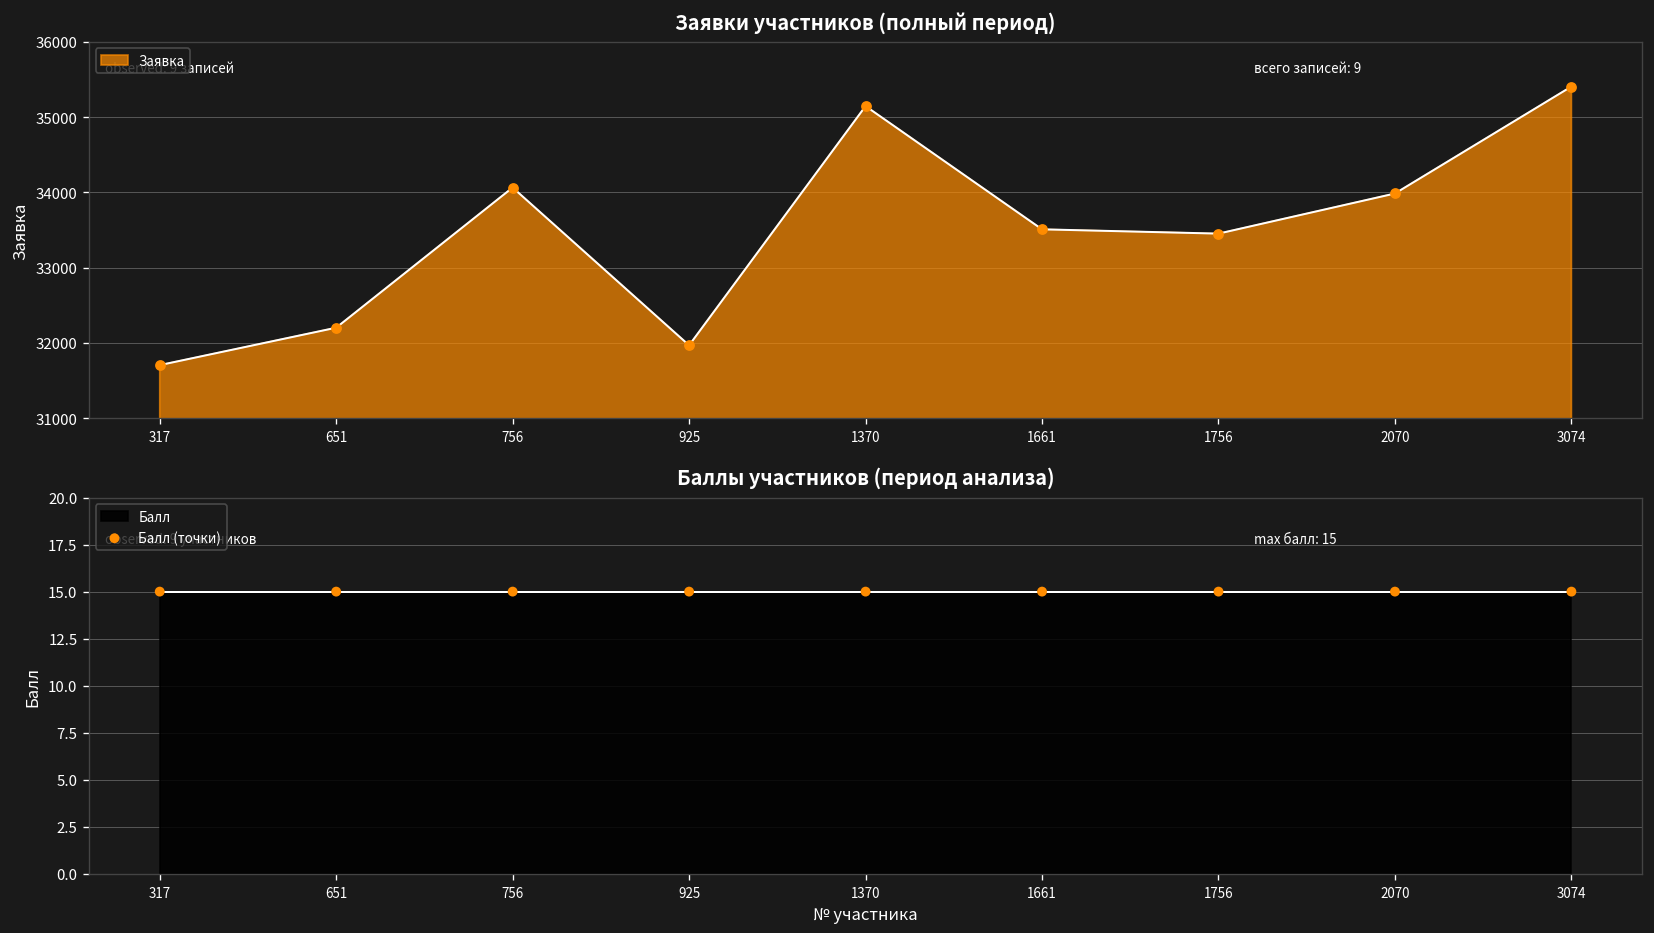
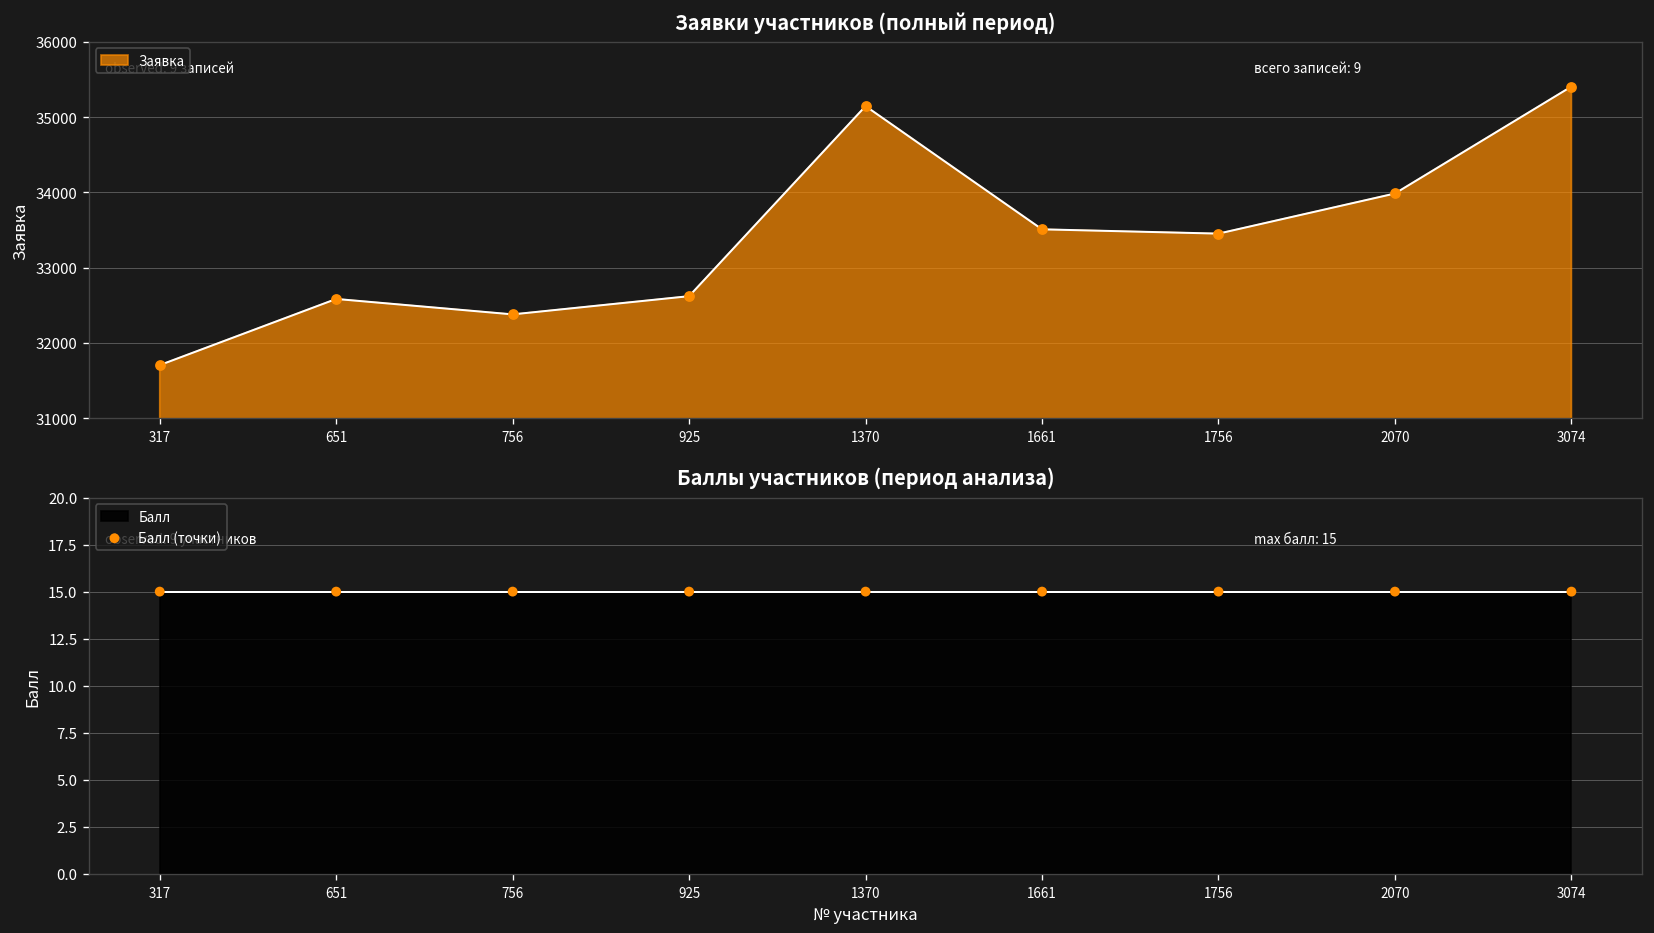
Заявки участников (полный период), 651: 32200 -> 32600
Заявки участников (полный период), 756: 34100 -> 32400
Заявки участников (полный период), 925: 32000 -> 32600
